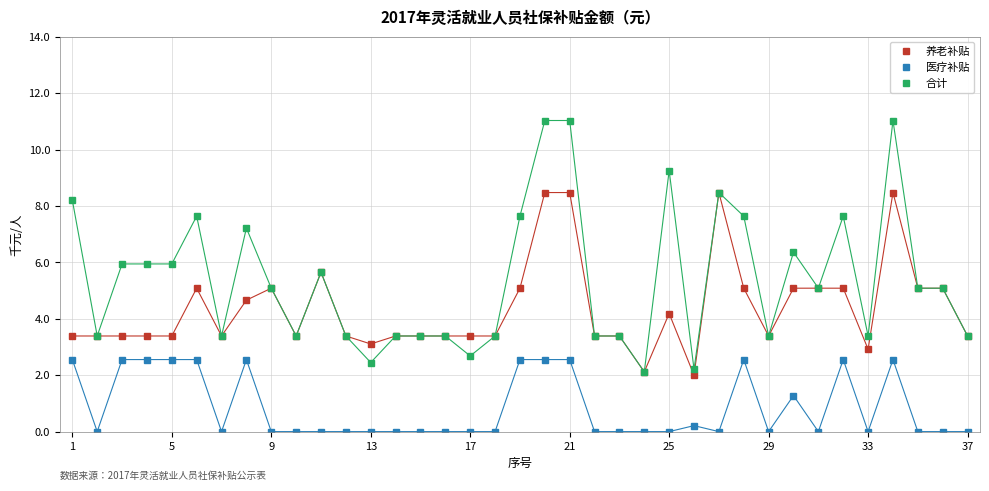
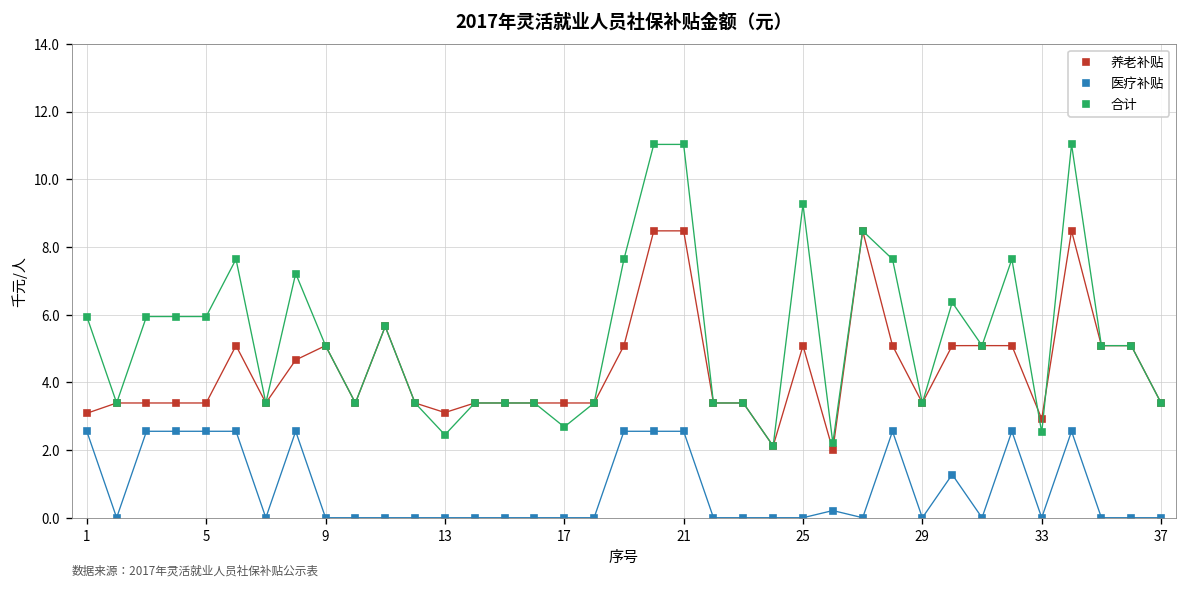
养老补贴, 1: 3.4 -> 3.1
合计, 1: 8.2 -> 5.9
养老补贴, 25: 4.2 -> 5.1
合计, 33: 3.4 -> 2.5
